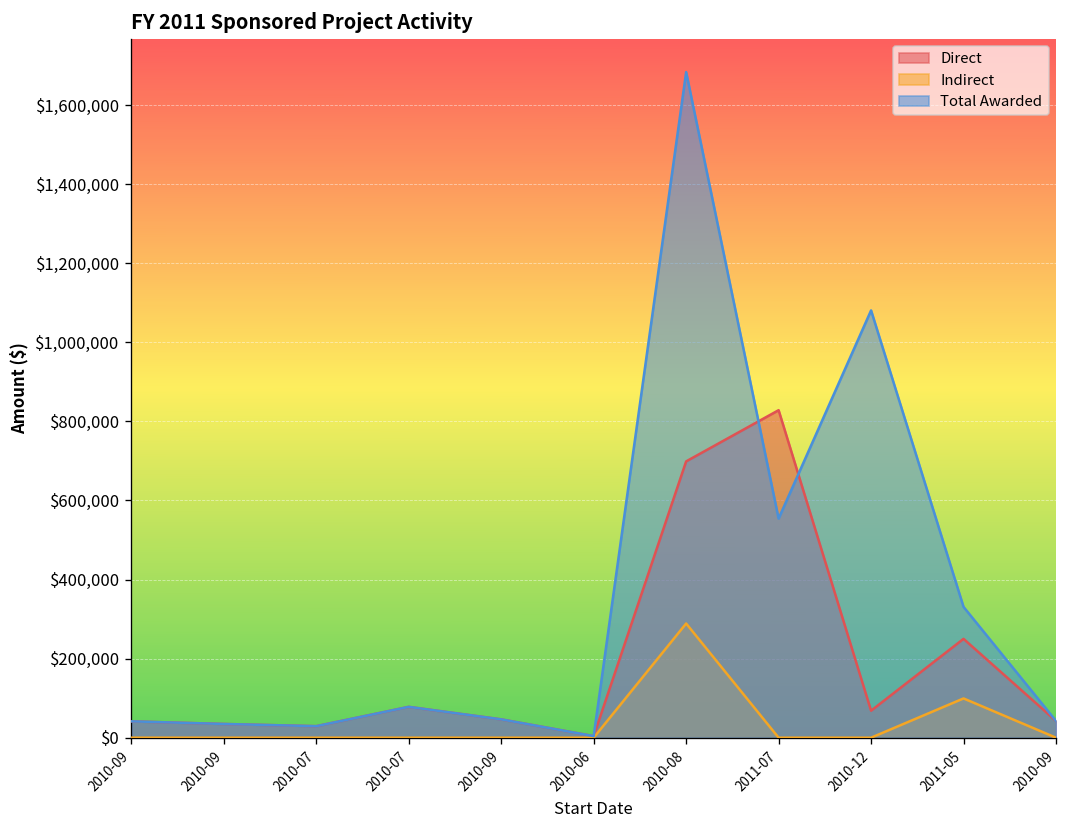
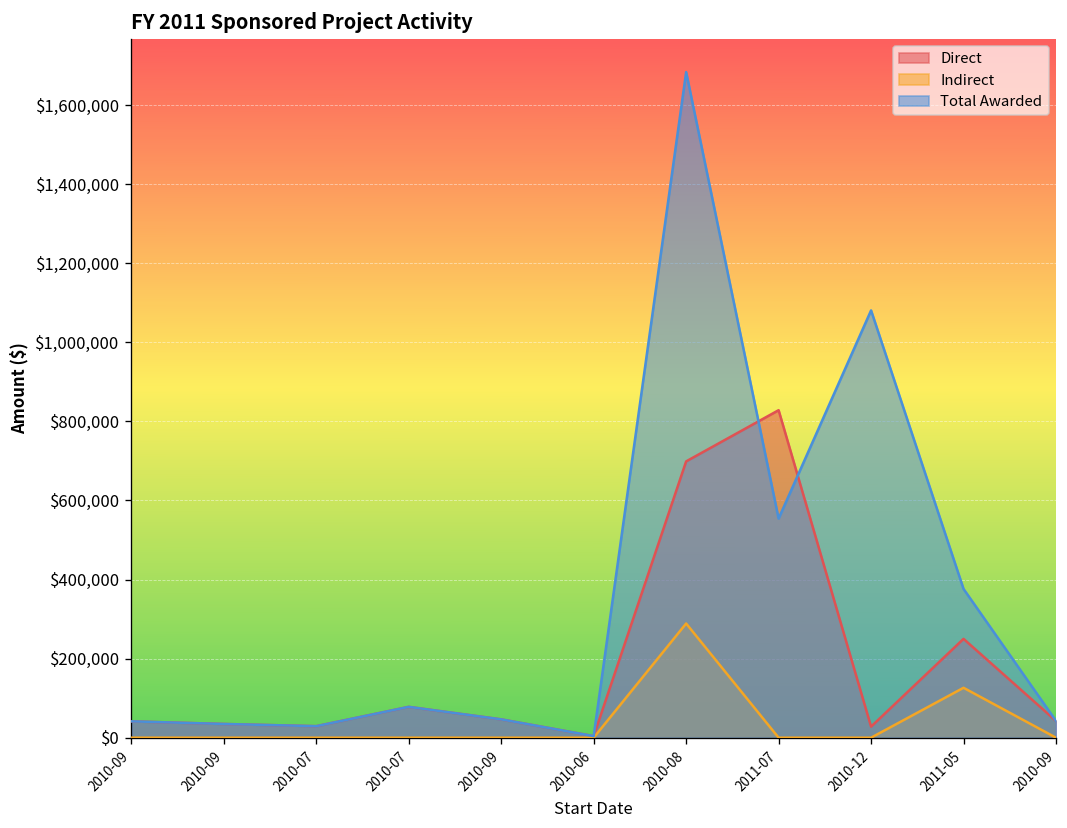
Direct, 2010-12: $70,000 -> $30,000
Indirect, 2011-05: $100,000 -> $130,000
Total Awarded, 2011-05: $330,000 -> $380,000
